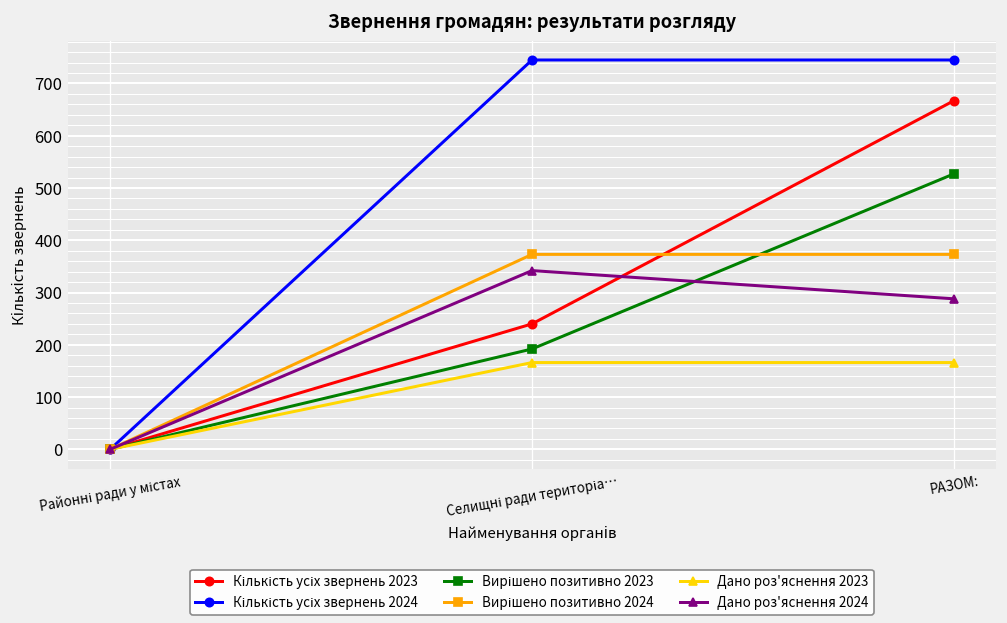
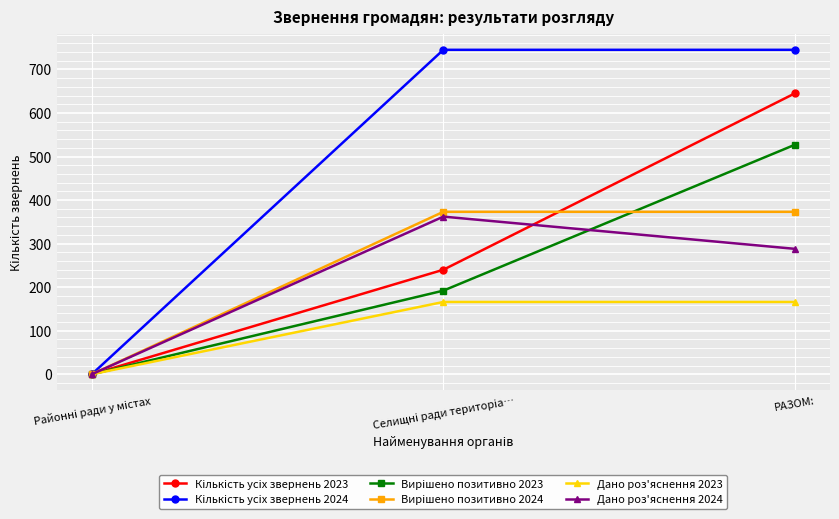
Дано роз'яснення 2024, Селищні ради територіа…: 340 -> 360
Кількість усіх звернень 2023, РАЗОМ:: 670 -> 650
